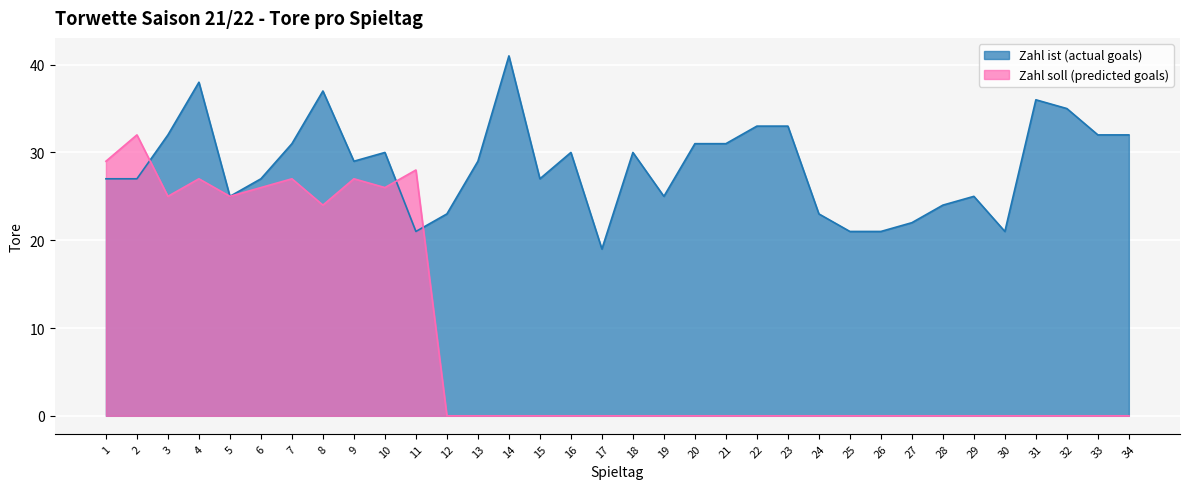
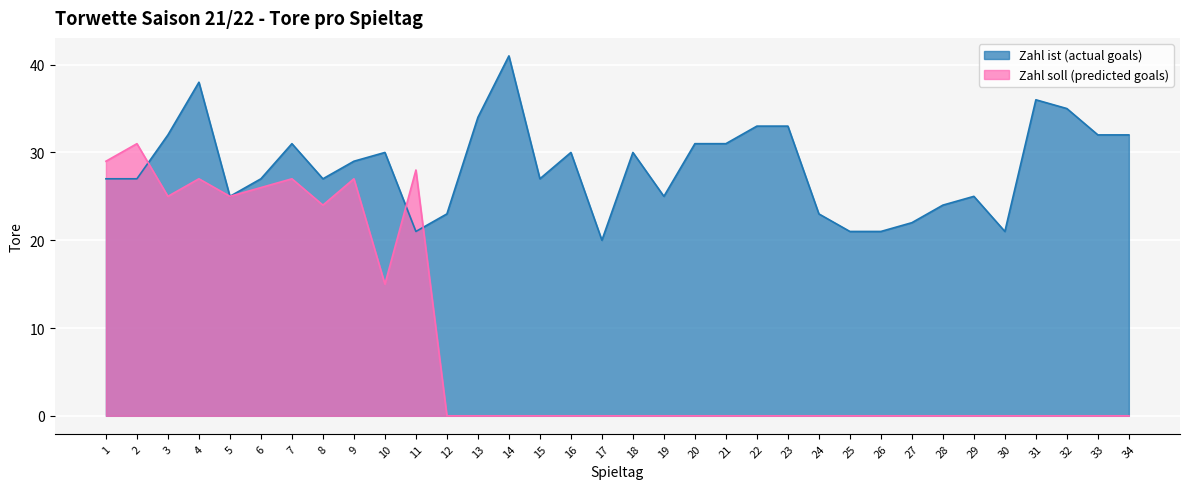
Zahl soll (predicted goals), 2: 32 -> 31
Zahl ist (actual goals), 8: 37 -> 27
Zahl soll (predicted goals), 10: 26 -> 15
Zahl ist (actual goals), 13: 29 -> 34
Zahl ist (actual goals), 17: 19 -> 20
